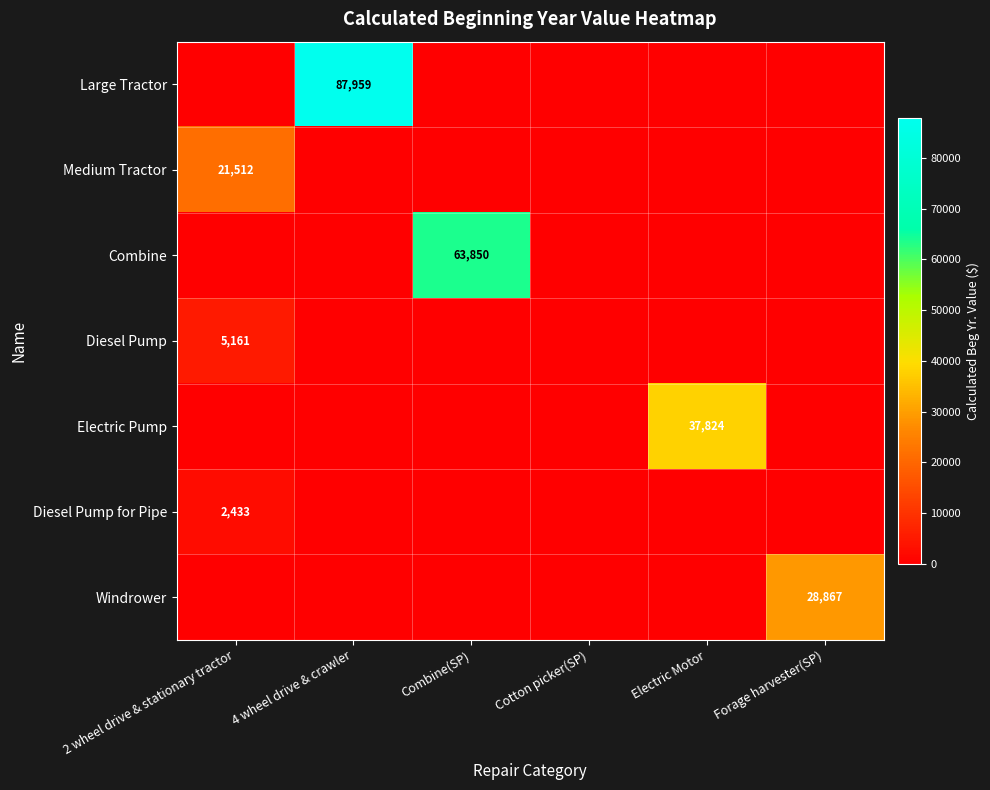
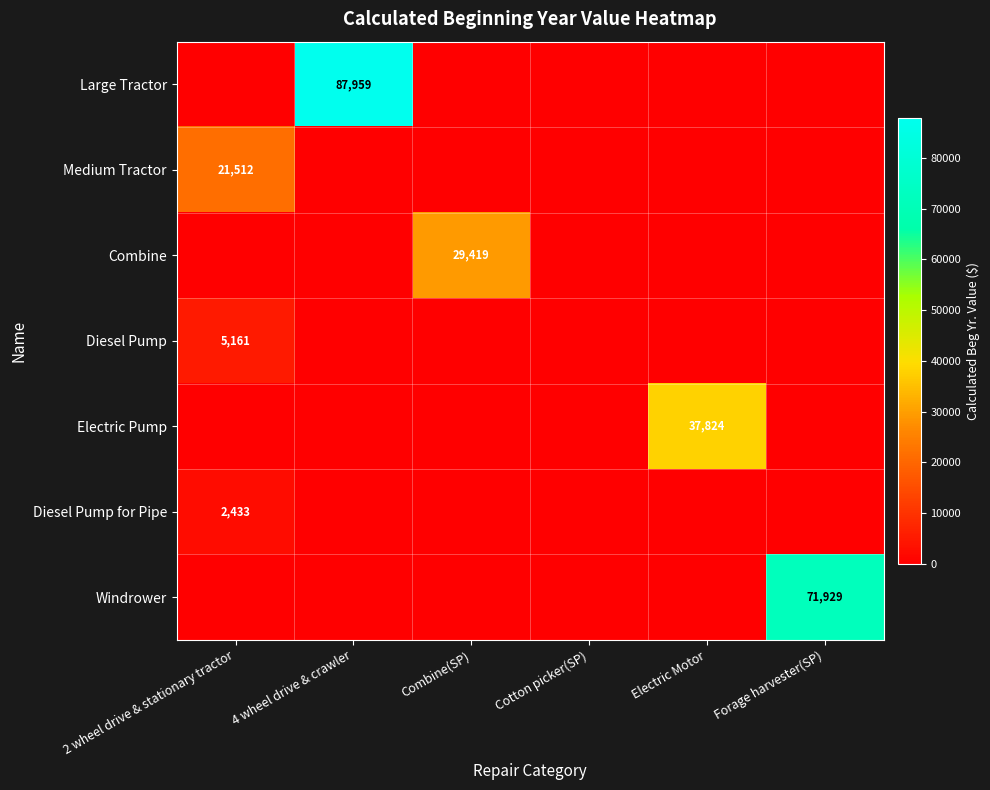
Combine, Combine(SP): 63,850 -> 29,419
Windrower, Forage harvester(SP): 28,867 -> 71,929
